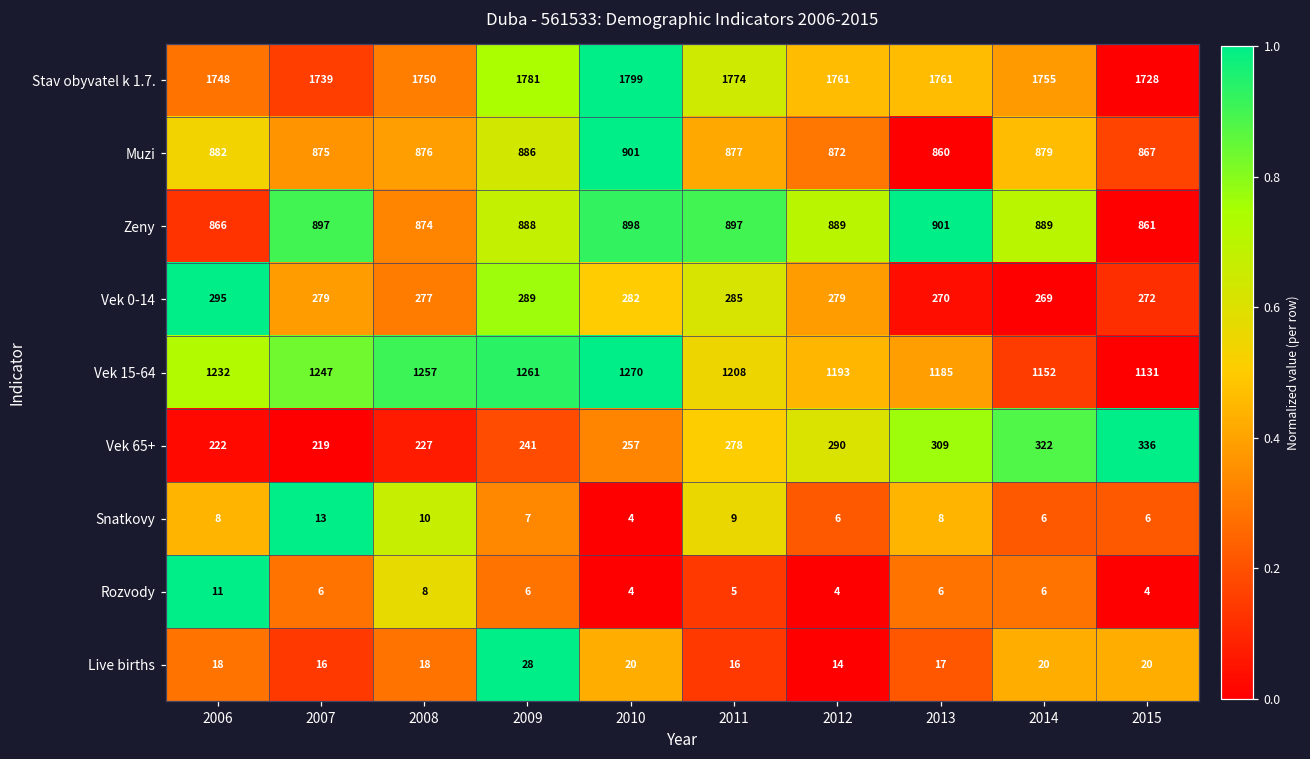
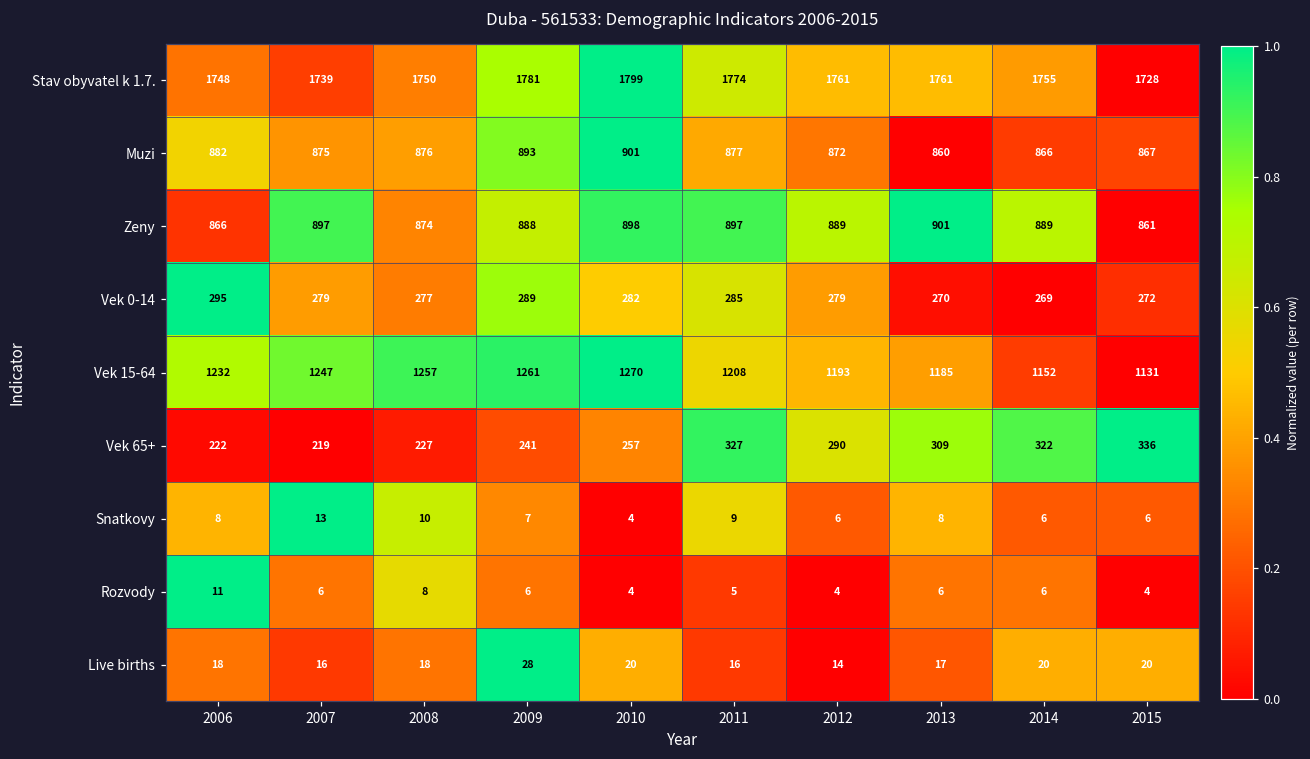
Muzi, 2009: 886 -> 893
Muzi, 2014: 879 -> 866
Vek 65+, 2011: 278 -> 327
